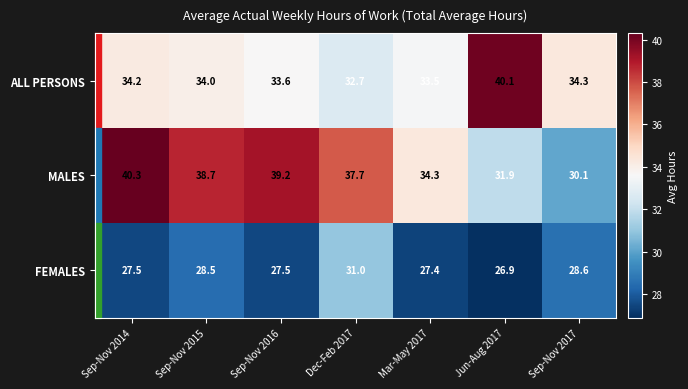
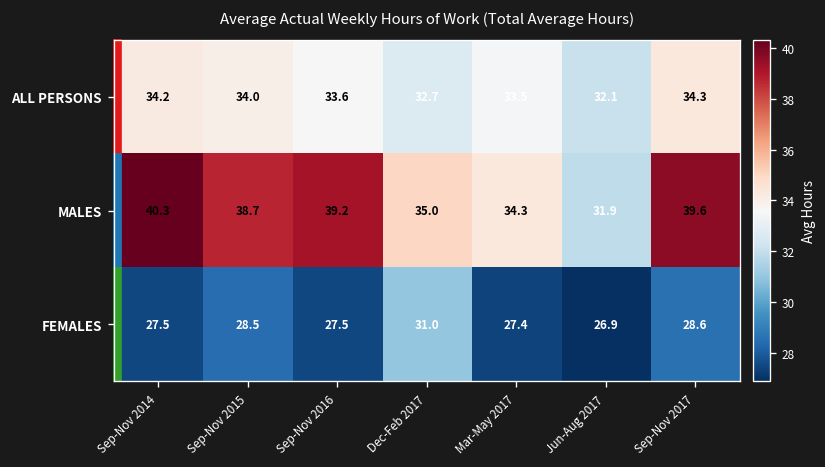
ALL PERSONS, Jun-Aug 2017: 40.1 -> 32.1
MALES, Dec-Feb 2017: 37.7 -> 35.0
MALES, Sep-Nov 2017: 30.1 -> 39.6
